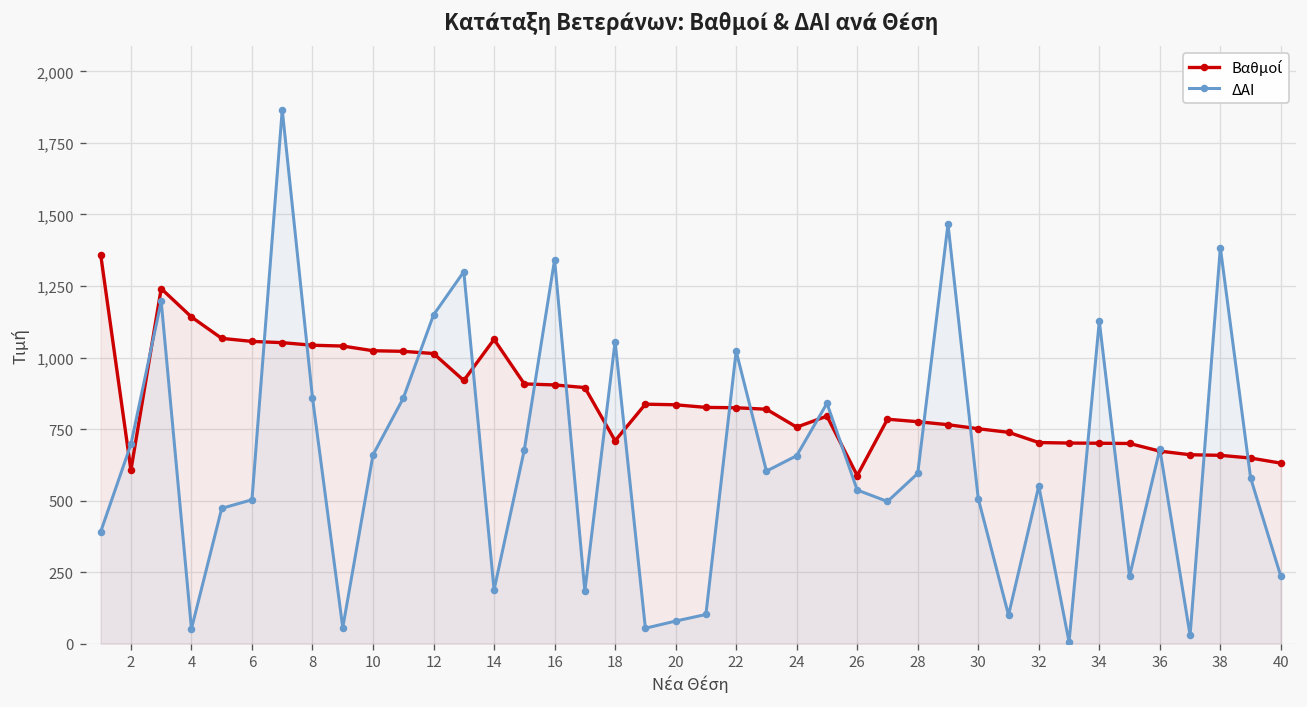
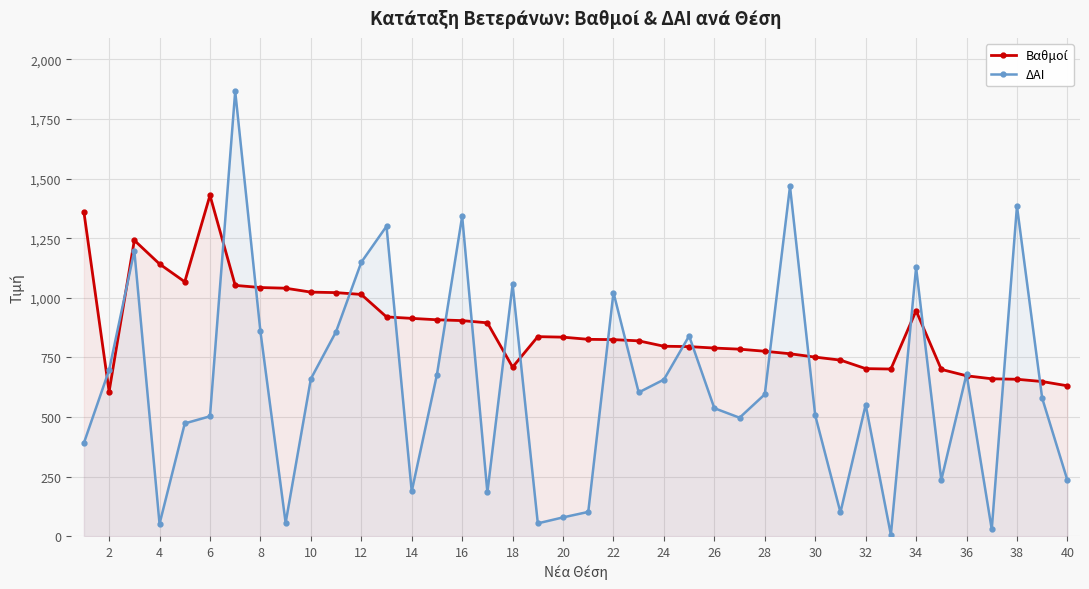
Βαθμοί, 6: 1,060 -> 1,430
Βαθμοί, 14: 1,060 -> 910
Βαθμοί, 24: 760 -> 800
Βαθμοί, 26: 590 -> 790
Βαθμοί, 34: 700 -> 950
